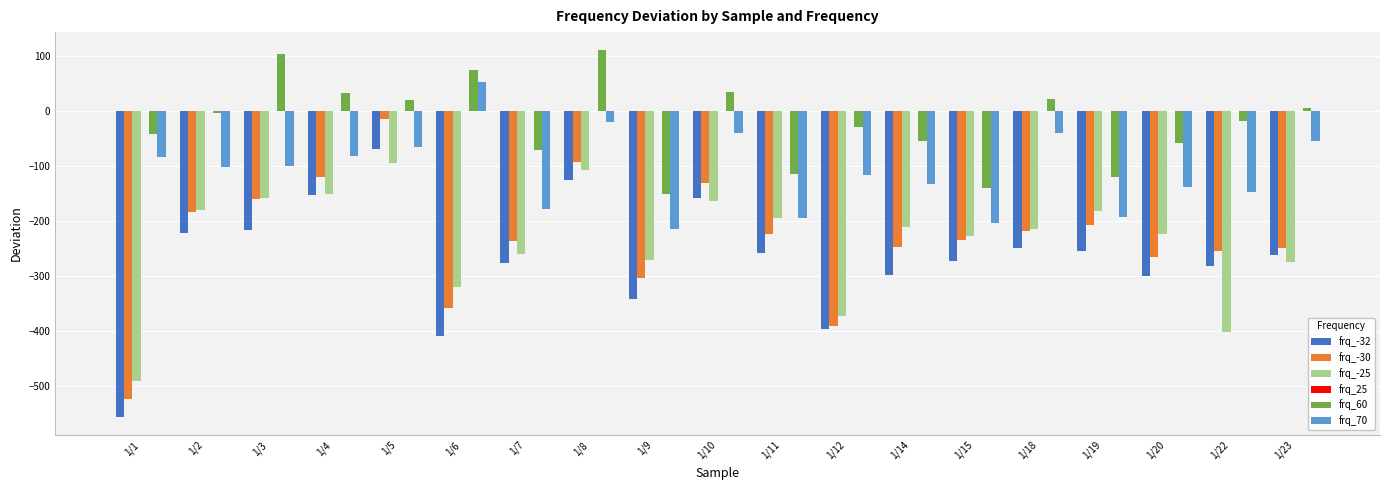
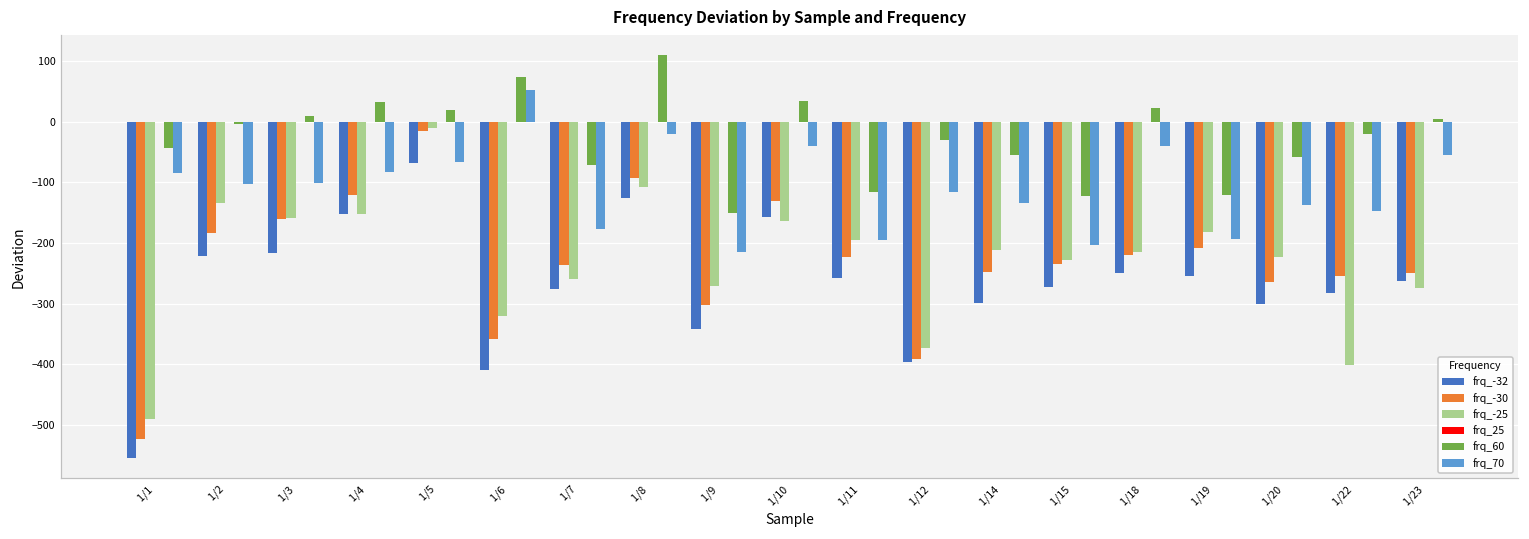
frq_-25, 1/2: -180 -> -130
frq_60, 1/3: 100 -> 10
frq_-25, 1/5: -90 -> -10
frq_60, 1/15: -140 -> -120
